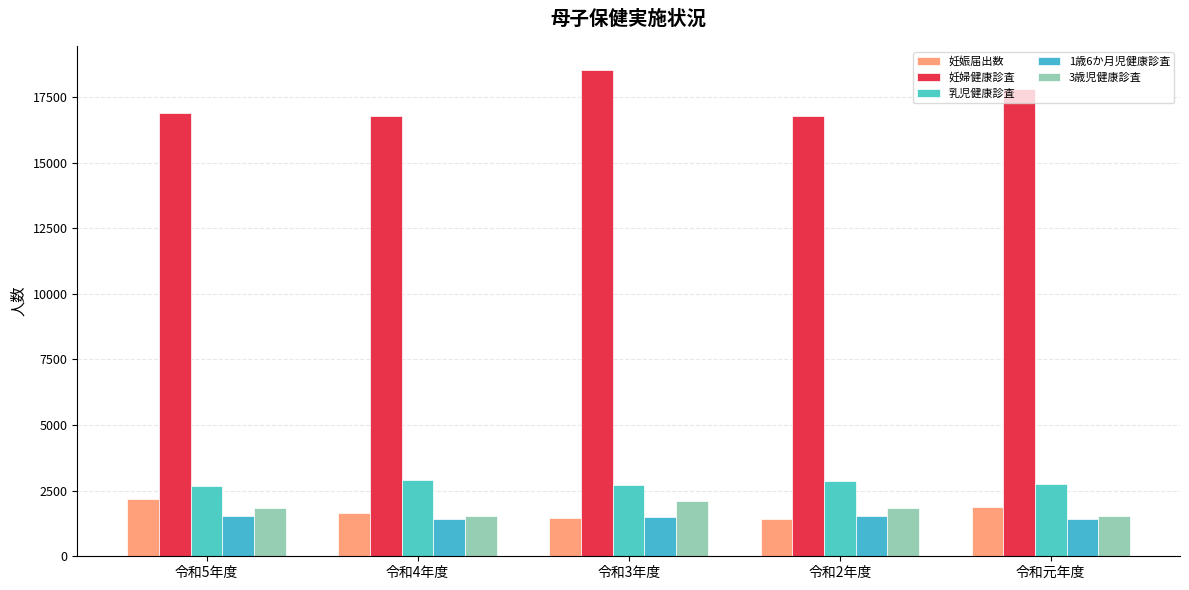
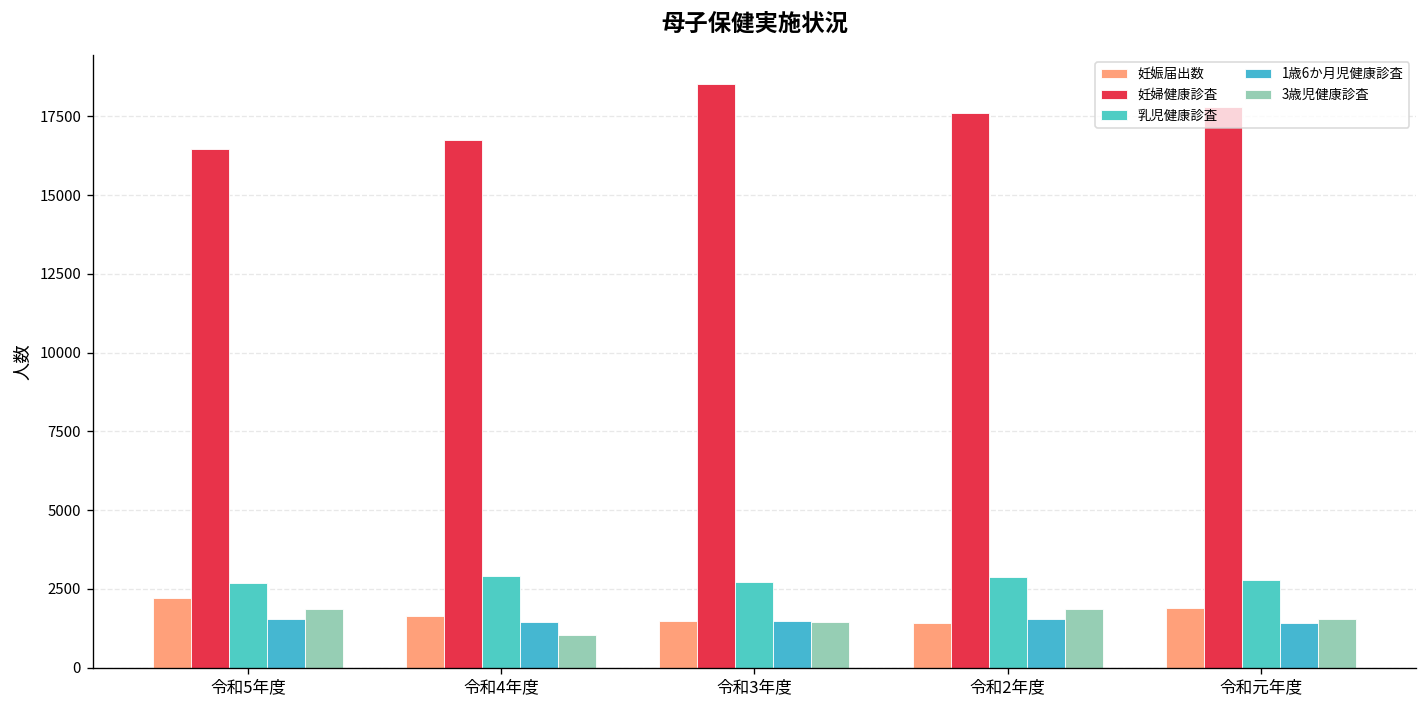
妊婦健康診査, 令和5年度: 16900 -> 16500
3歳児健康診査, 令和4年度: 1600 -> 1000
3歳児健康診査, 令和3年度: 2100 -> 1500
妊婦健康診査, 令和2年度: 16800 -> 17600
